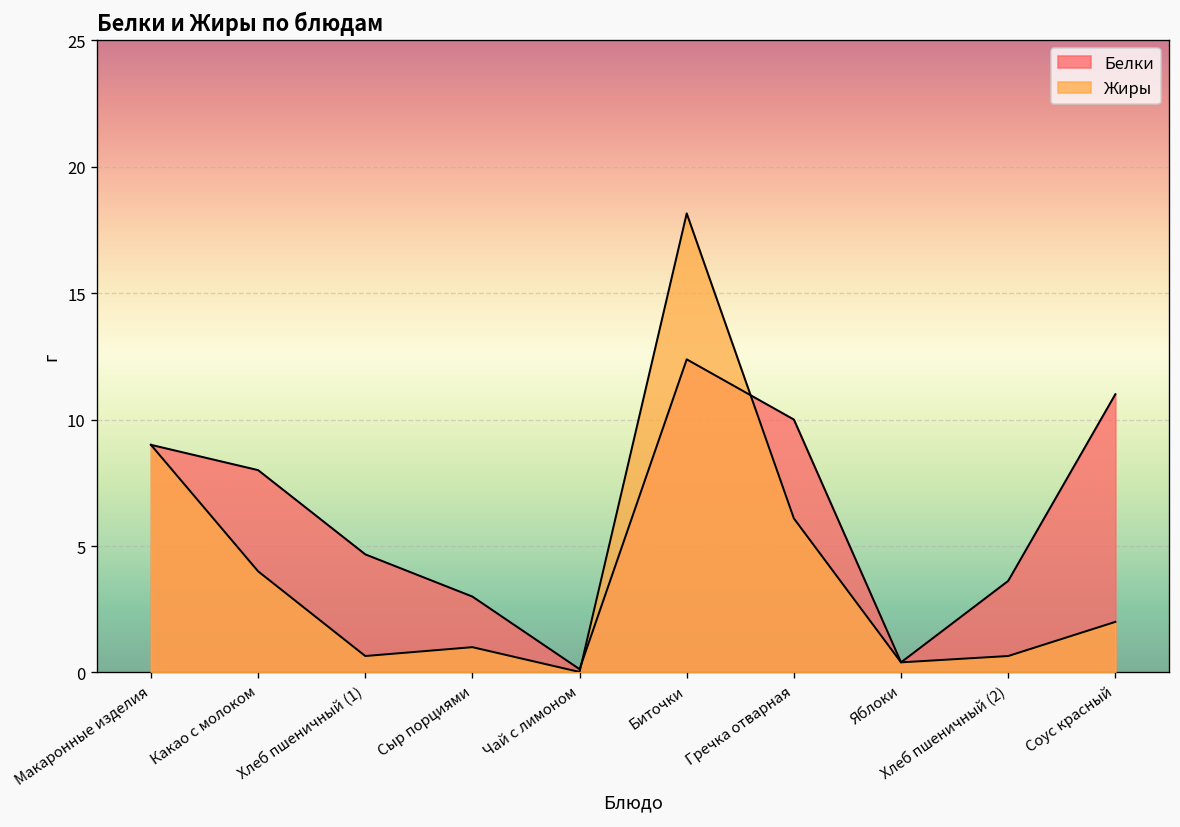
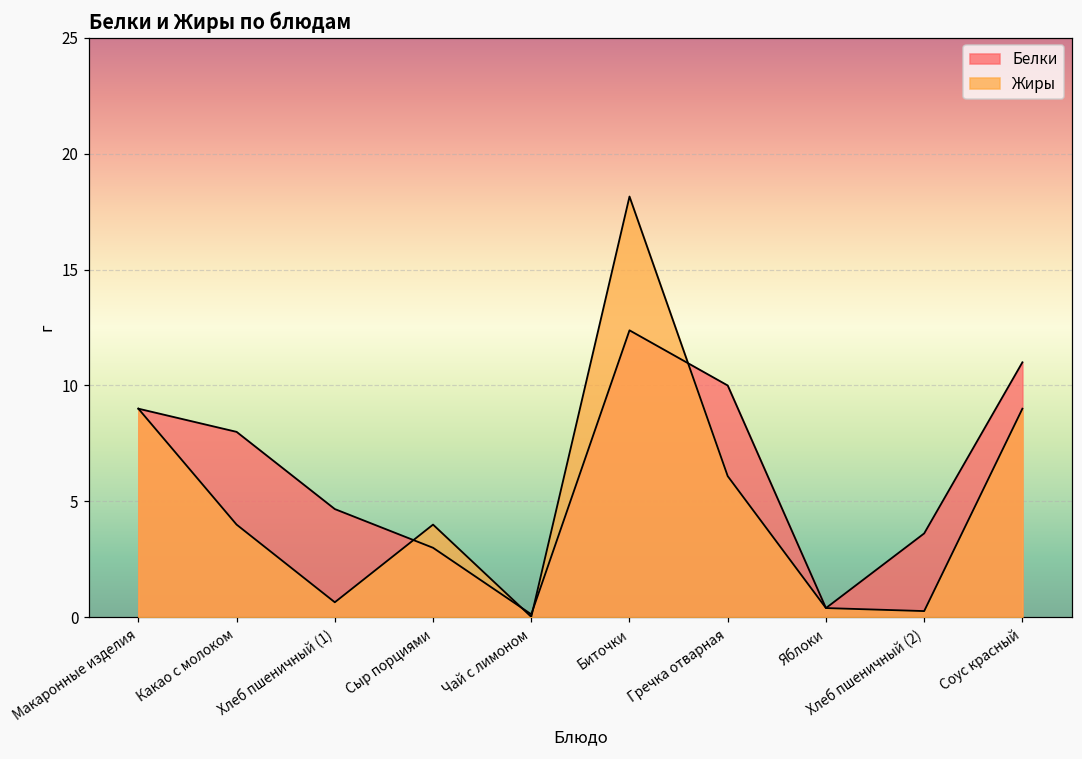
Жиры, Сыр порциями: 1 -> 4
Жиры, Хлеб пшеничный (2): 0.7 -> 0.3
Жиры, Соус красный: 2 -> 9
